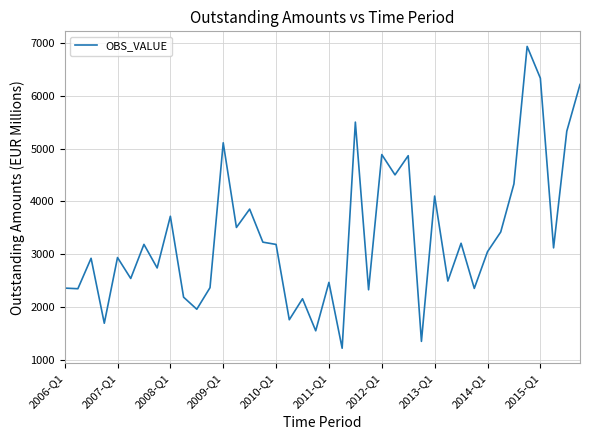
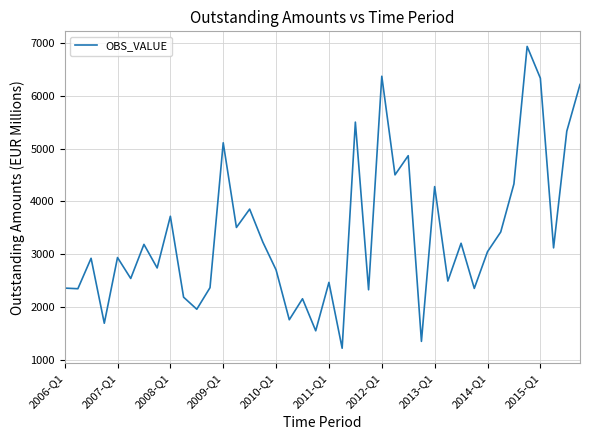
2010-Q1: 3200 -> 2700
2012-Q1: 4900 -> 6400
2013-Q1: 4100 -> 4300
